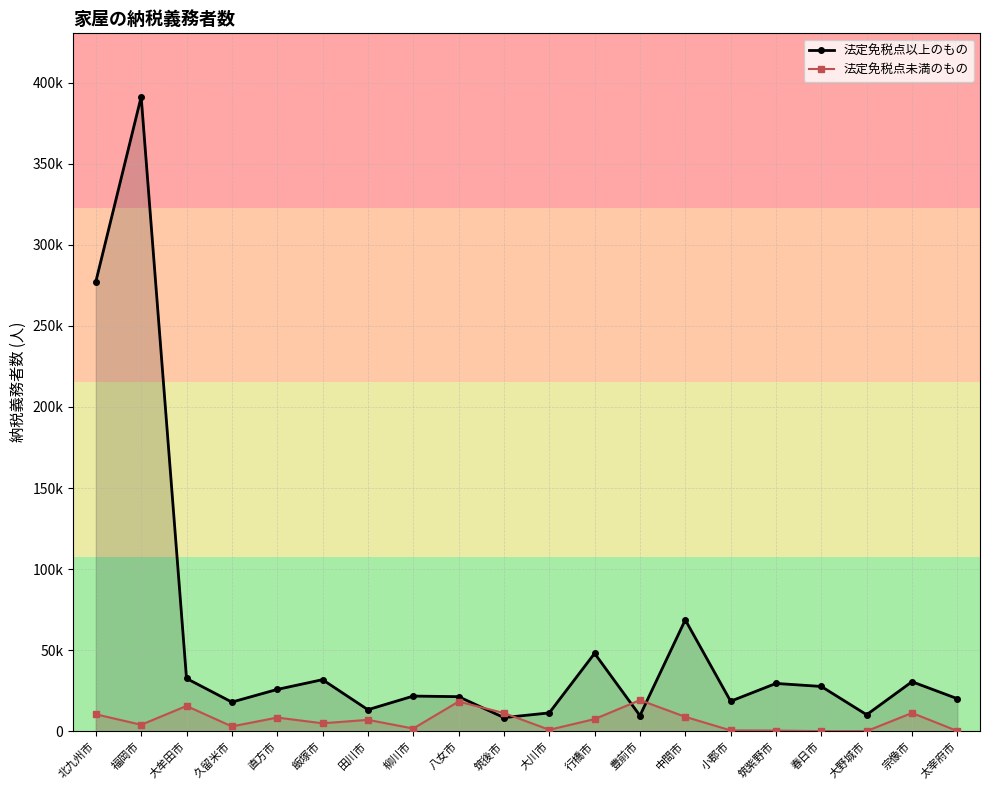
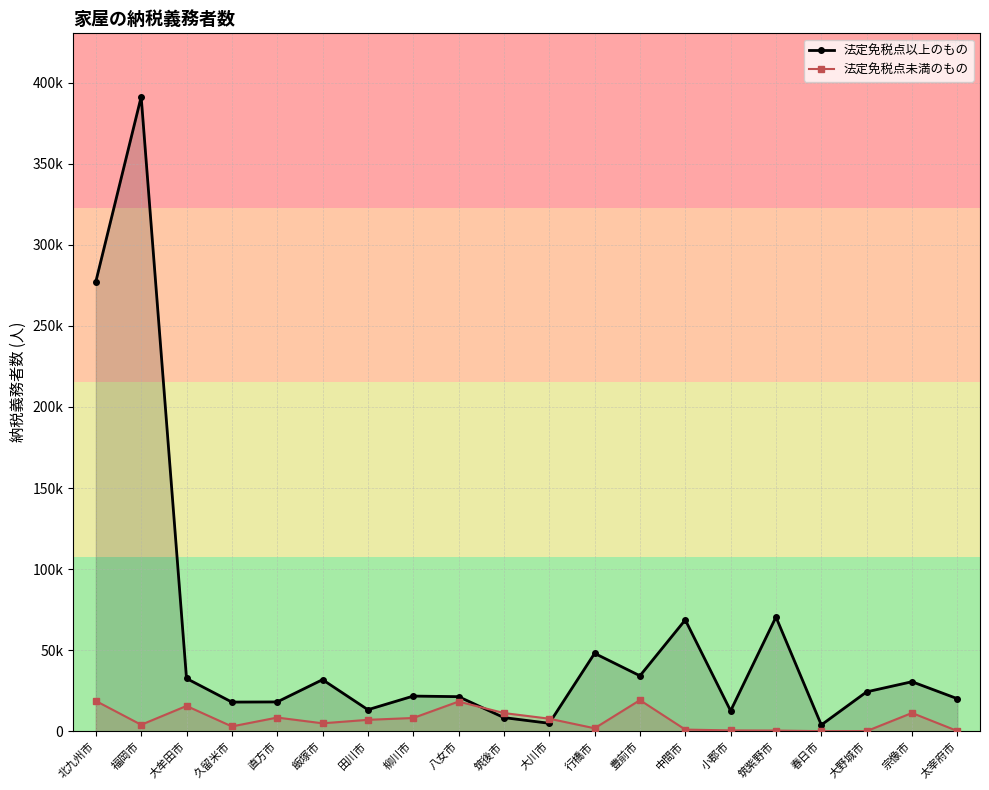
法定免税点未満のもの, 北九州市: 10000 -> 19000
法定免税点以上のもの, 直方市: 26000 -> 18000
法定免税点未満のもの, 柳川市: 2000 -> 8000
法定免税点以上のもの, 大川市: 11000 -> 5000
法定免税点未満のもの, 大川市: 1000 -> 8000
法定免税点未満のもの, 行橋市: 8000 -> 2000
法定免税点以上のもの, 豊前市: 10000 -> 34000
法定免税点未満のもの, 中間市: 9000 -> 1000
法定免税点以上のもの, 小郡市: 19000 -> 13000
法定免税点以上のもの, 筑紫野市: 30000 -> 70000
法定免税点以上のもの, 春日市: 28000 -> 4000
法定免税点以上のもの, 大野城市: 10000 -> 24000
